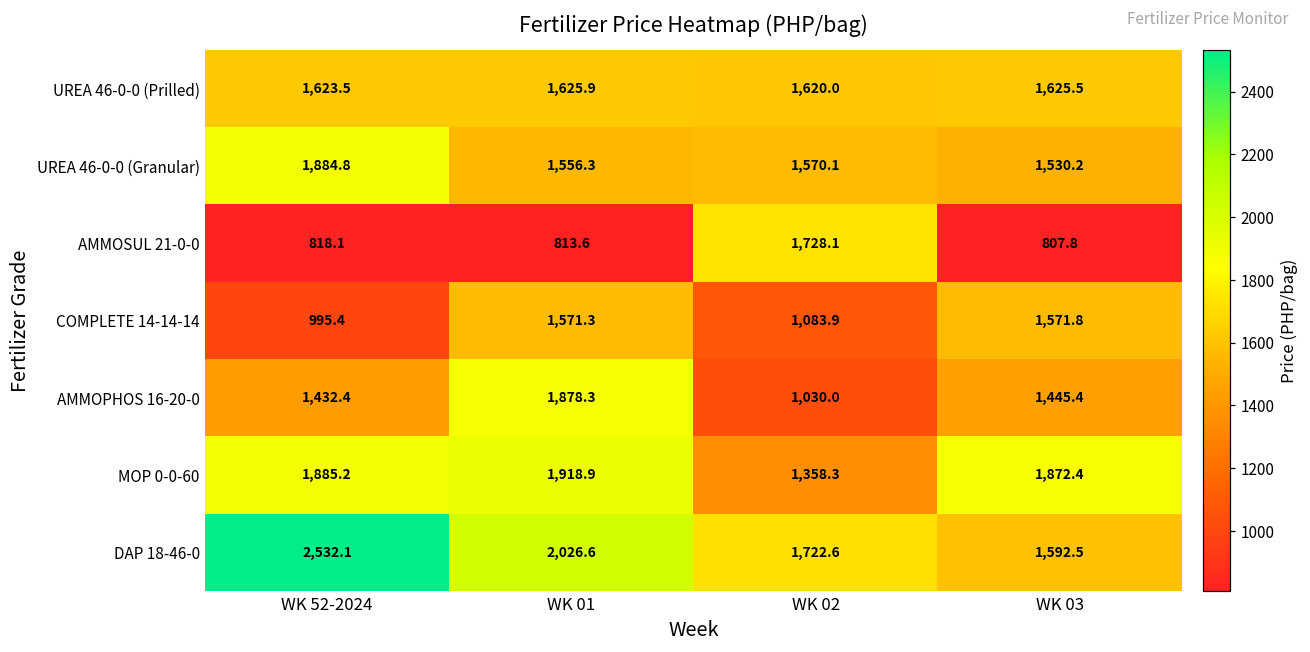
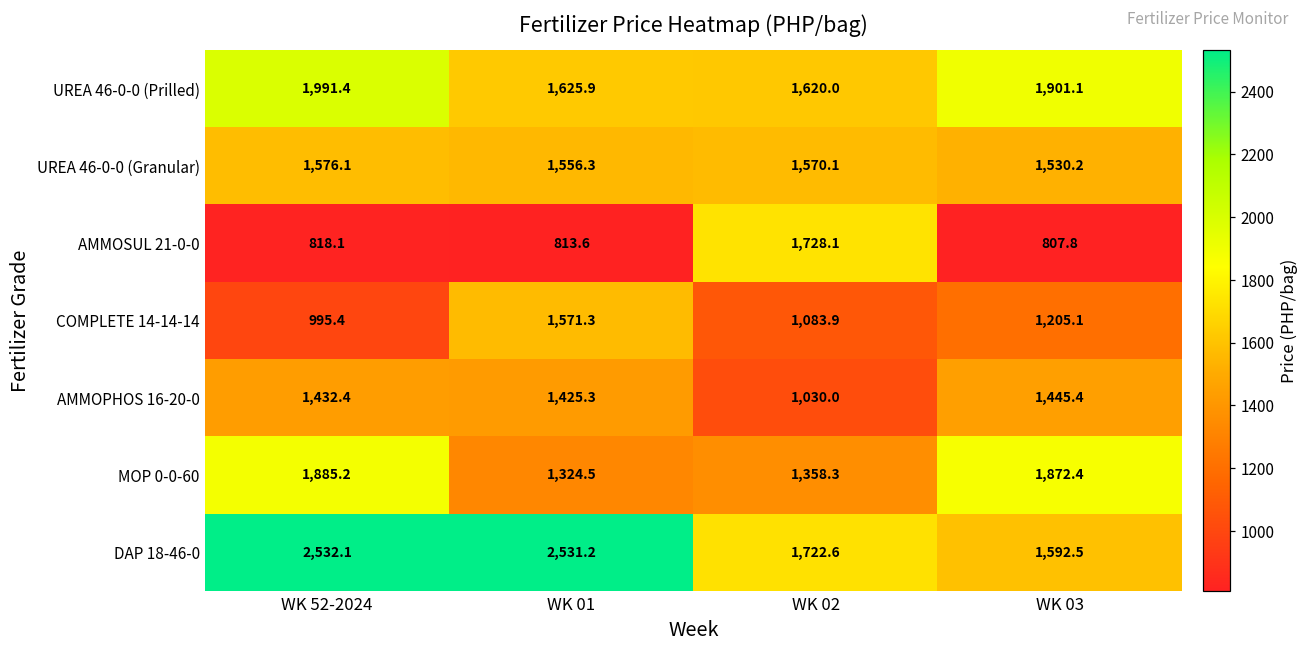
UREA 46-0-0 (Prilled), WK 52-2024: 1,623.5 -> 1,991.4
UREA 46-0-0 (Prilled), WK 03: 1,625.5 -> 1,901.1
UREA 46-0-0 (Granular), WK 52-2024: 1,884.8 -> 1,576.1
COMPLETE 14-14-14, WK 03: 1,571.8 -> 1,205.1
AMMOPHOS 16-20-0, WK 01: 1,878.3 -> 1,425.3
MOP 0-0-60, WK 01: 1,918.9 -> 1,324.5
DAP 18-46-0, WK 01: 2,026.6 -> 2,531.2
